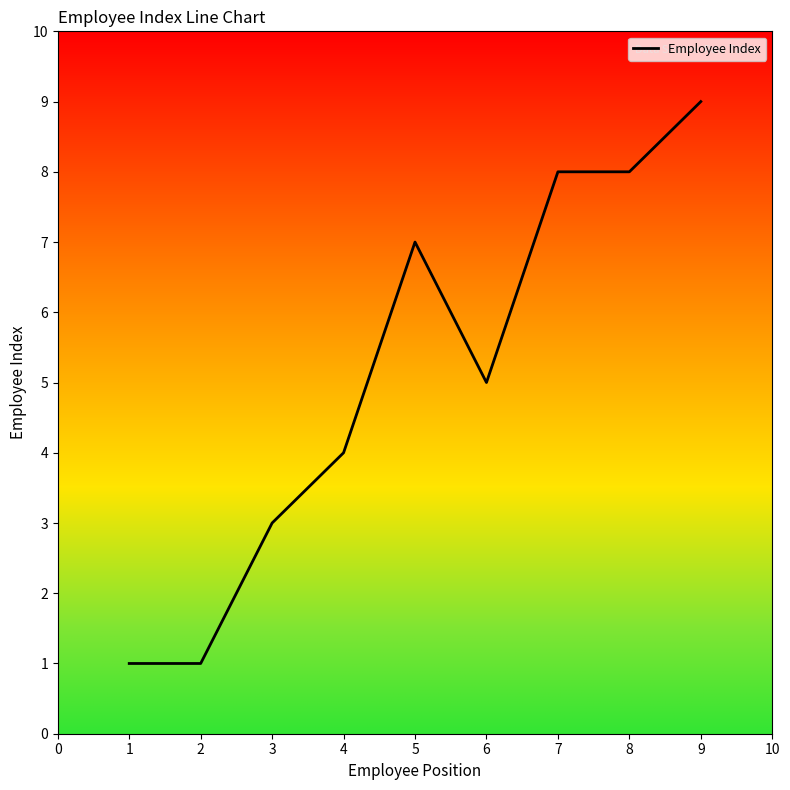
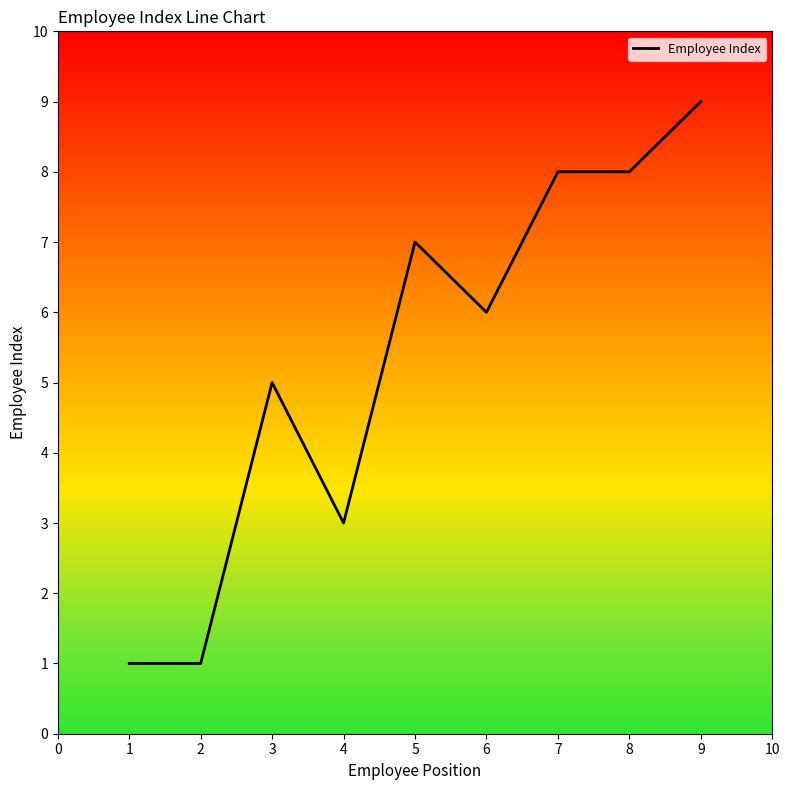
3: 3 -> 5
4: 4 -> 3
6: 5 -> 6
